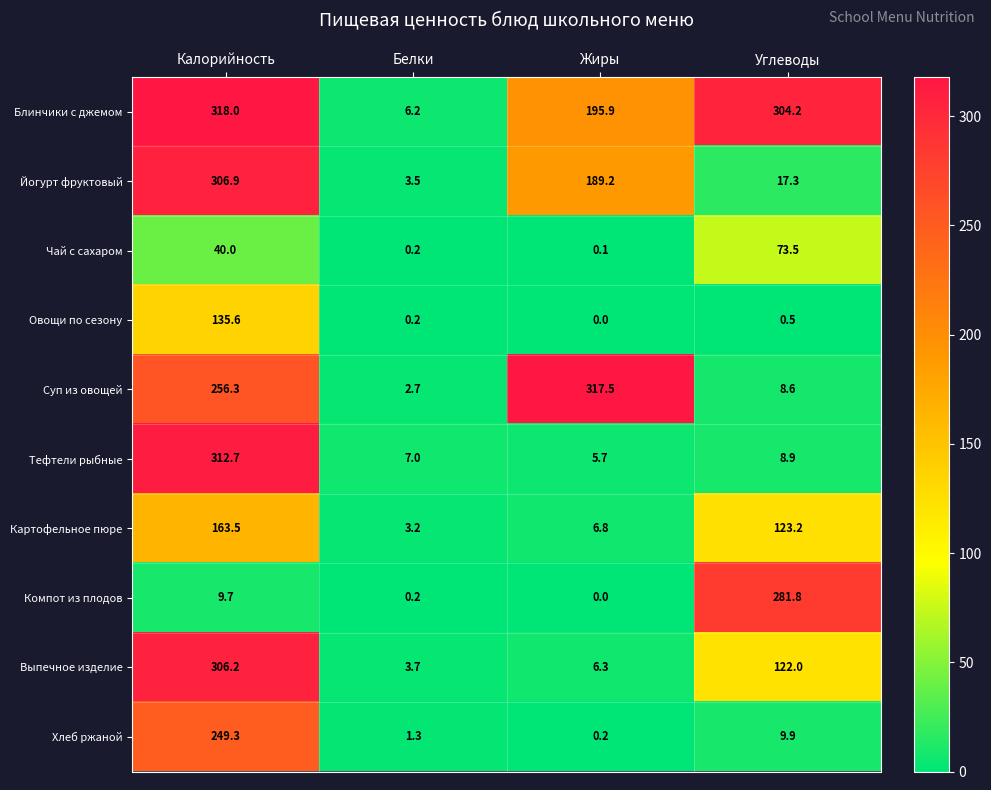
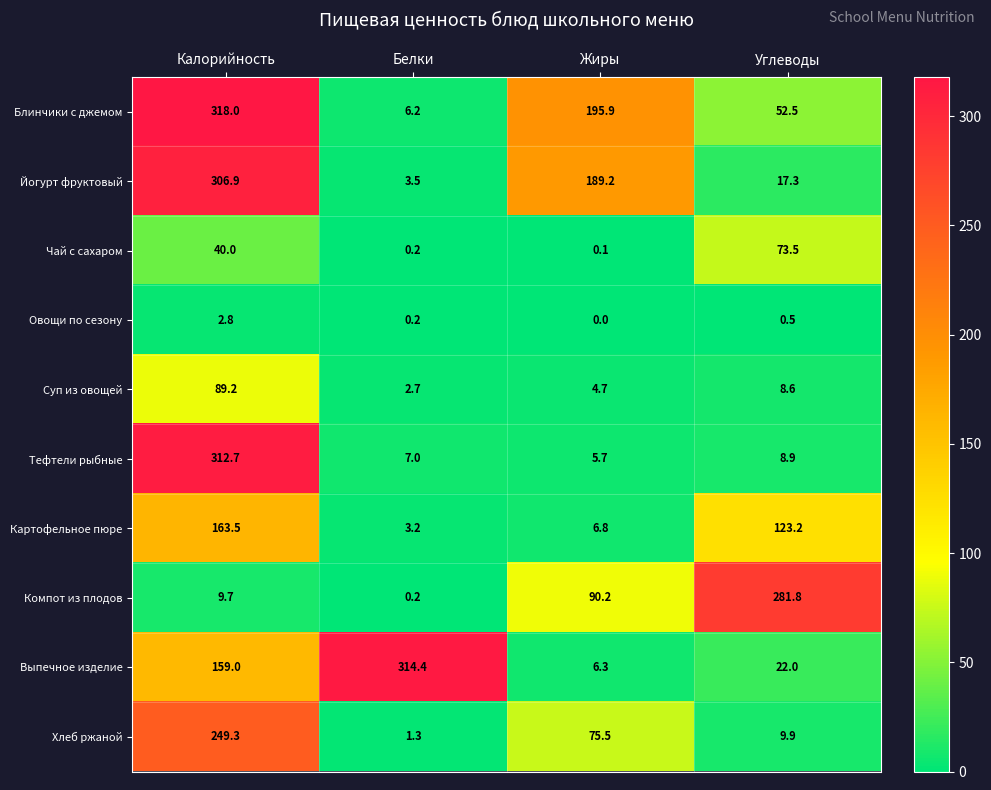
Блинчики с джемом, Углеводы: 304.2 -> 52.5
Овощи по сезону, Калорийность: 135.6 -> 2.8
Суп из овощей, Калорийность: 256.3 -> 89.2
Суп из овощей, Жиры: 317.5 -> 4.7
Компот из плодов, Жиры: 0.0 -> 90.2
Выпечное изделие, Калорийность: 306.2 -> 159.0
Выпечное изделие, Белки: 3.7 -> 314.4
Выпечное изделие, Углеводы: 122.0 -> 22.0
Хлеб ржаной, Жиры: 0.2 -> 75.5
